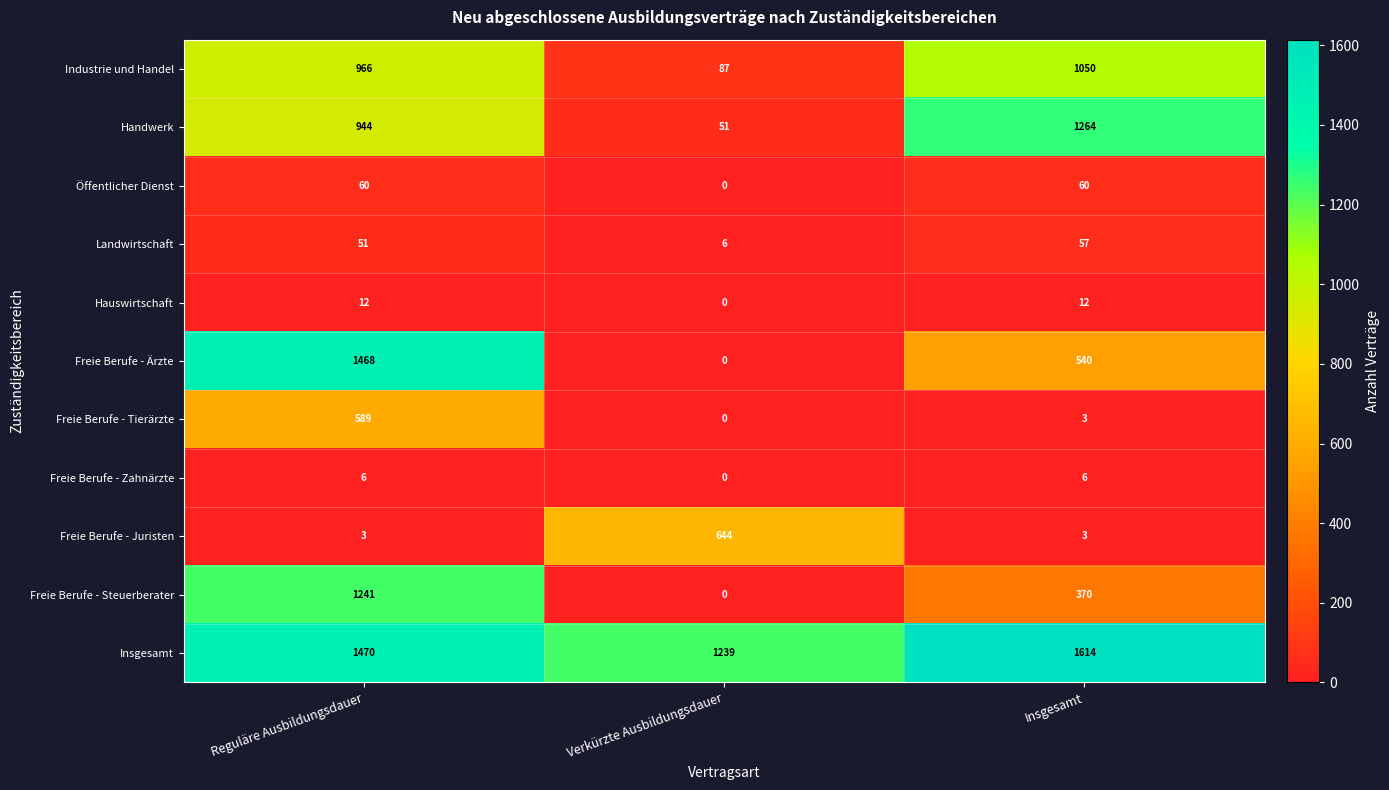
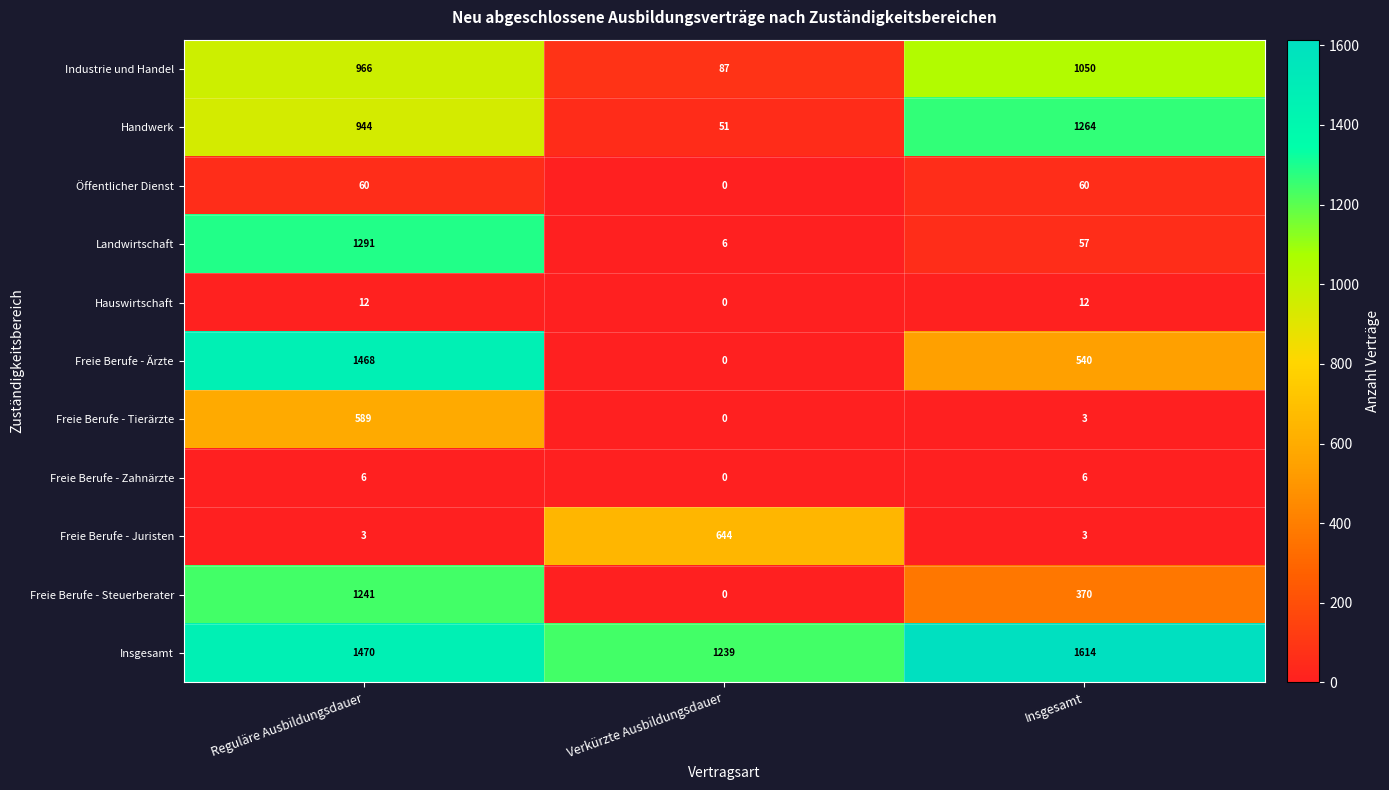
Landwirtschaft, Reguläre Ausbildungsdauer: 51 -> 1291
